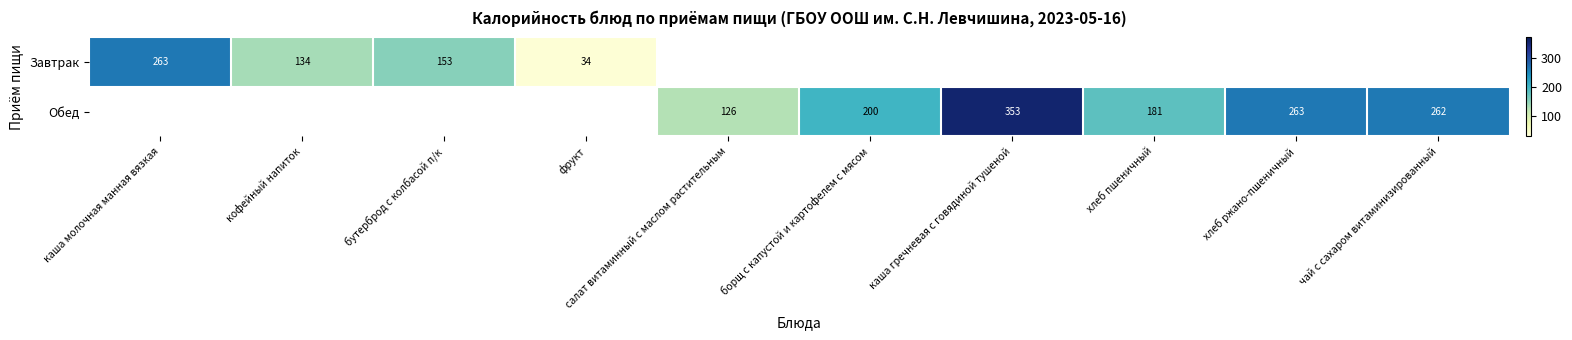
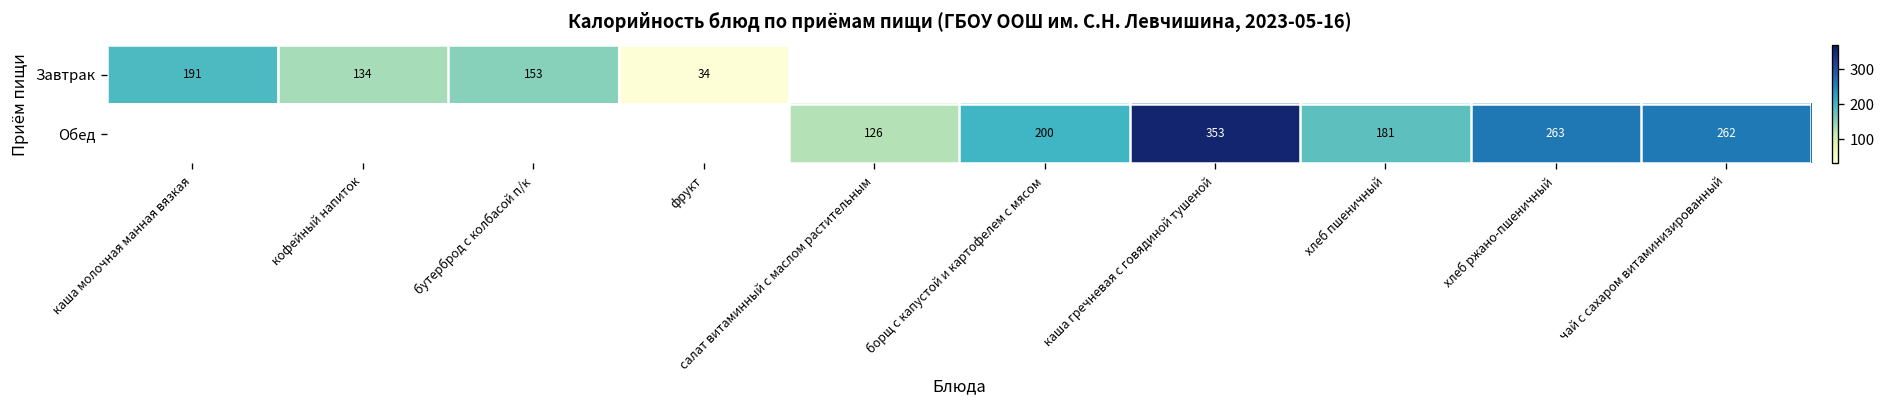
Завтрак, каша молочная манная вязкая: 263 -> 191
